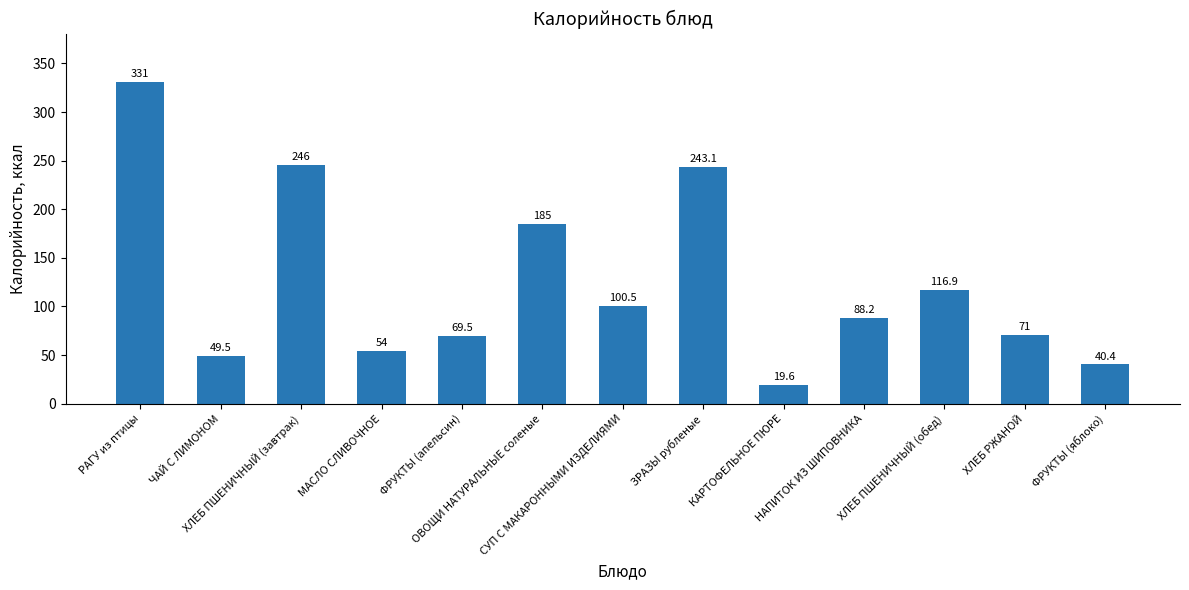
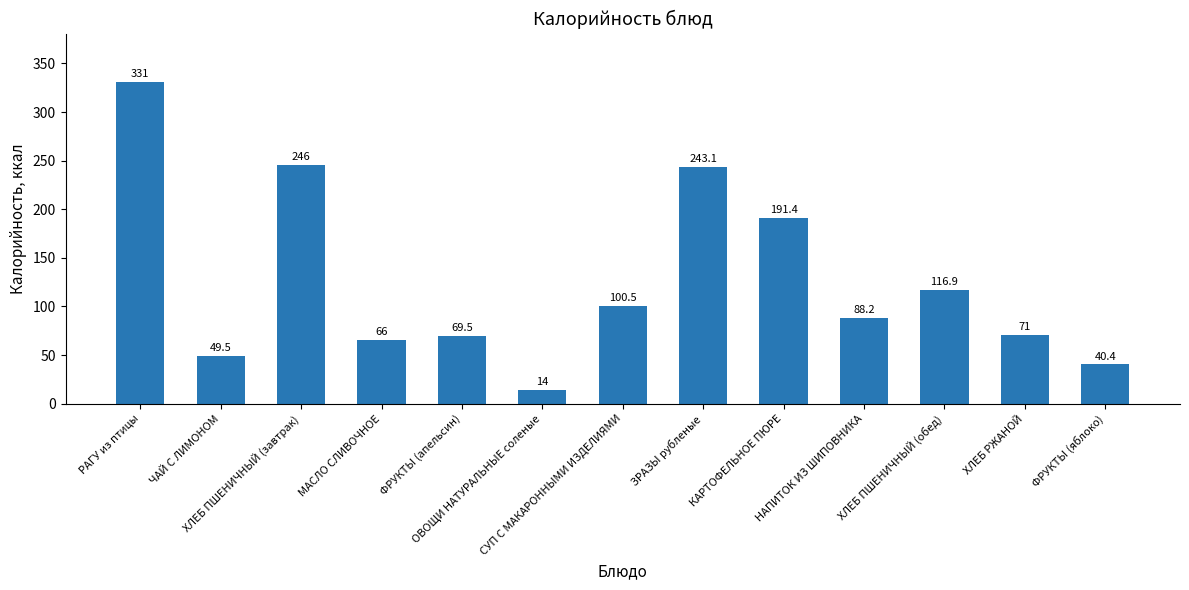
МАСЛО СЛИВОЧНОЕ: 54 -> 66
ОВОЩИ НАТУРАЛЬНЫЕ соленые: 185 -> 14
КАРТОФЕЛЬНОЕ ПЮРЕ: 19.6 -> 191.4
